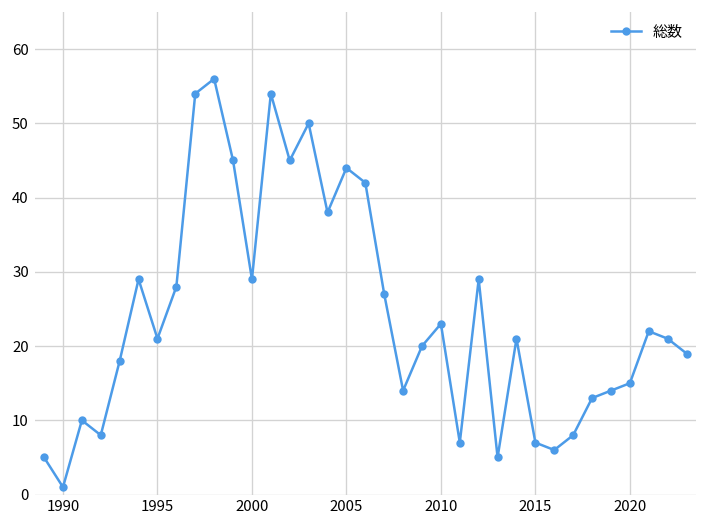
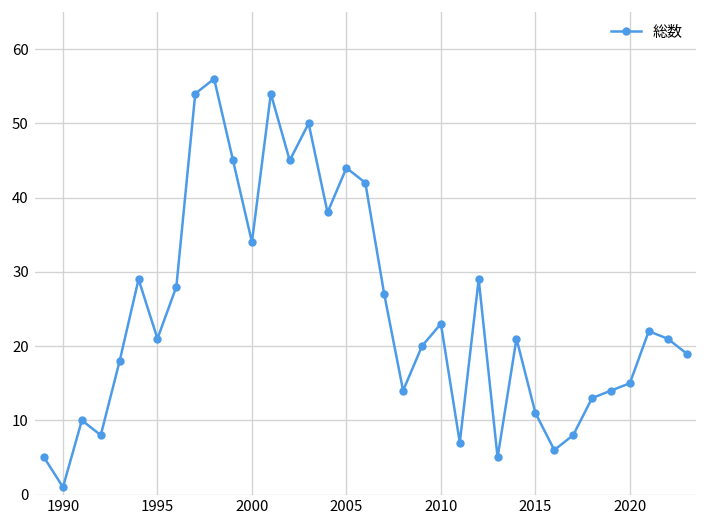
2000: 29 -> 34
2015: 7 -> 11
